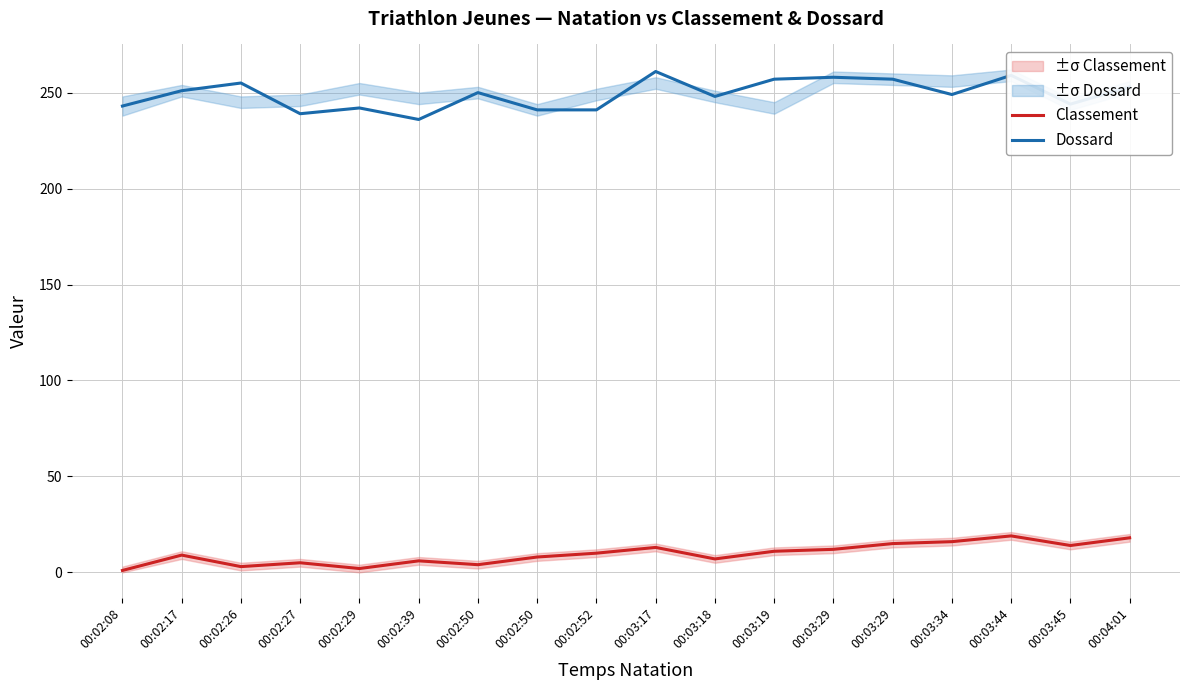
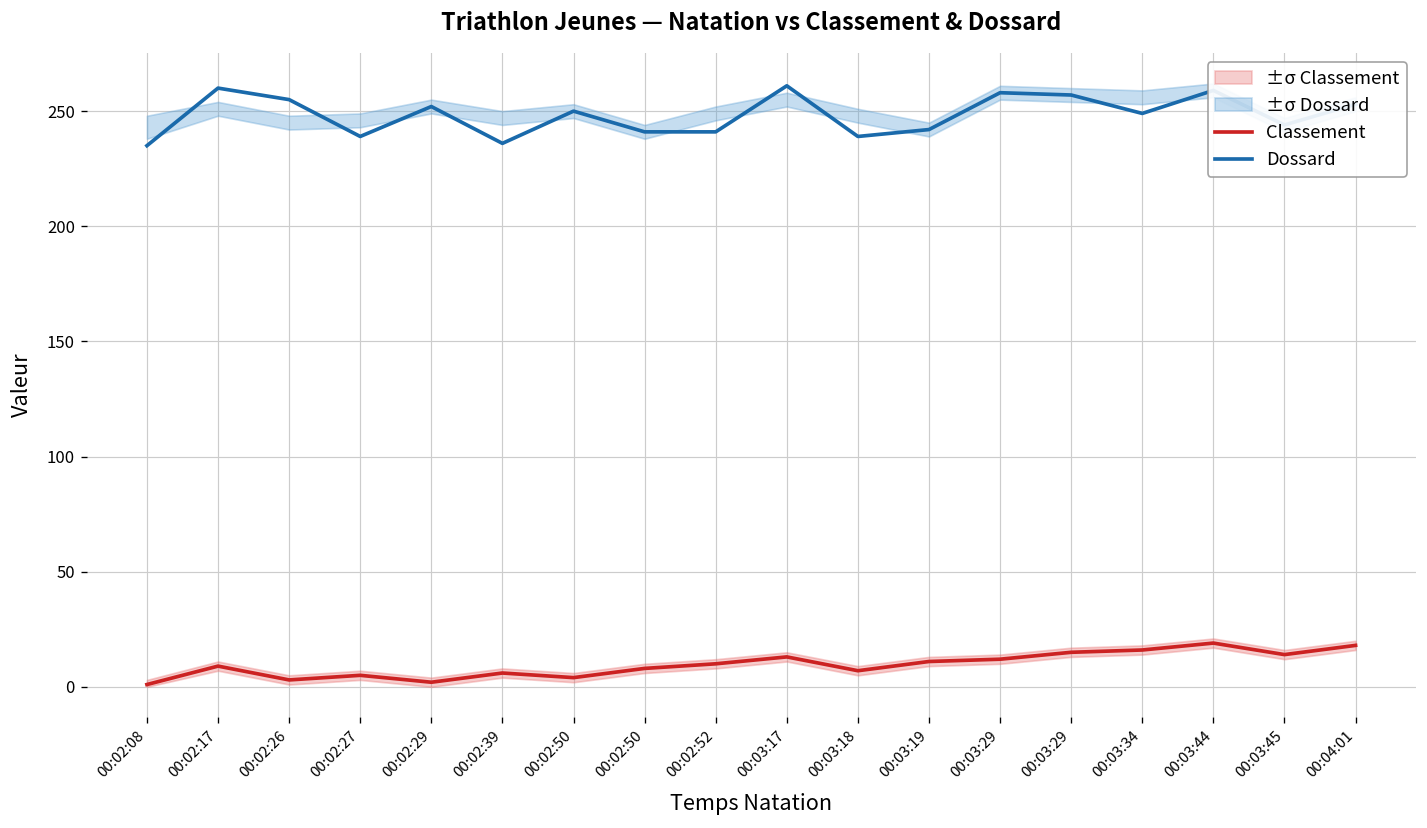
Dossard, 00:02:08: 243 -> 235
Dossard, 00:02:17: 251 -> 260
Dossard, 00:02:29: 242 -> 252
Dossard, 00:03:18: 248 -> 239
Dossard, 00:03:19: 257 -> 242
